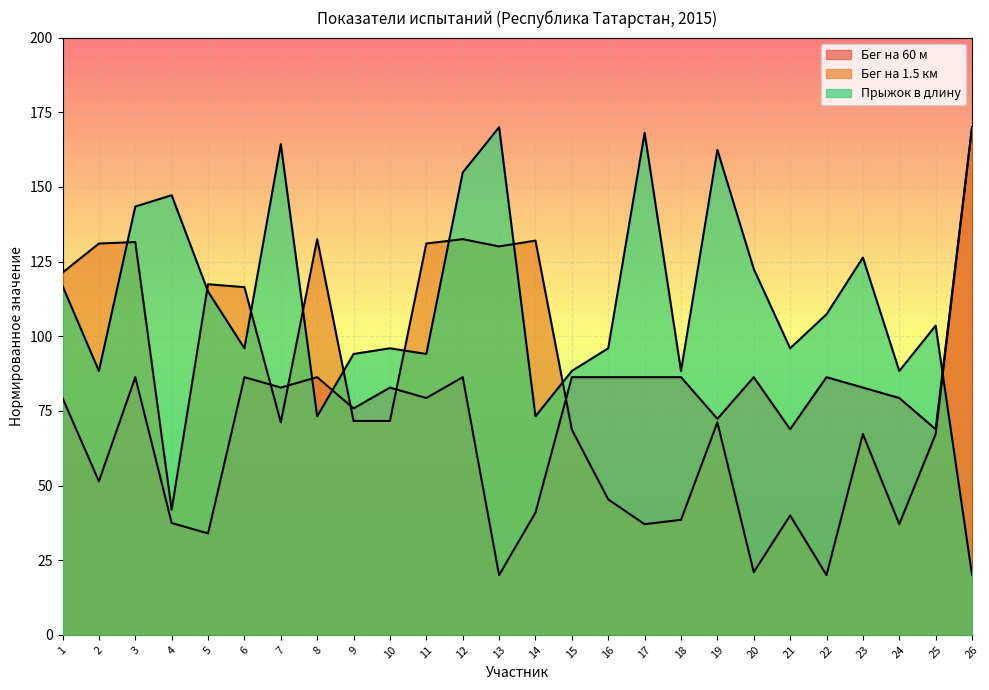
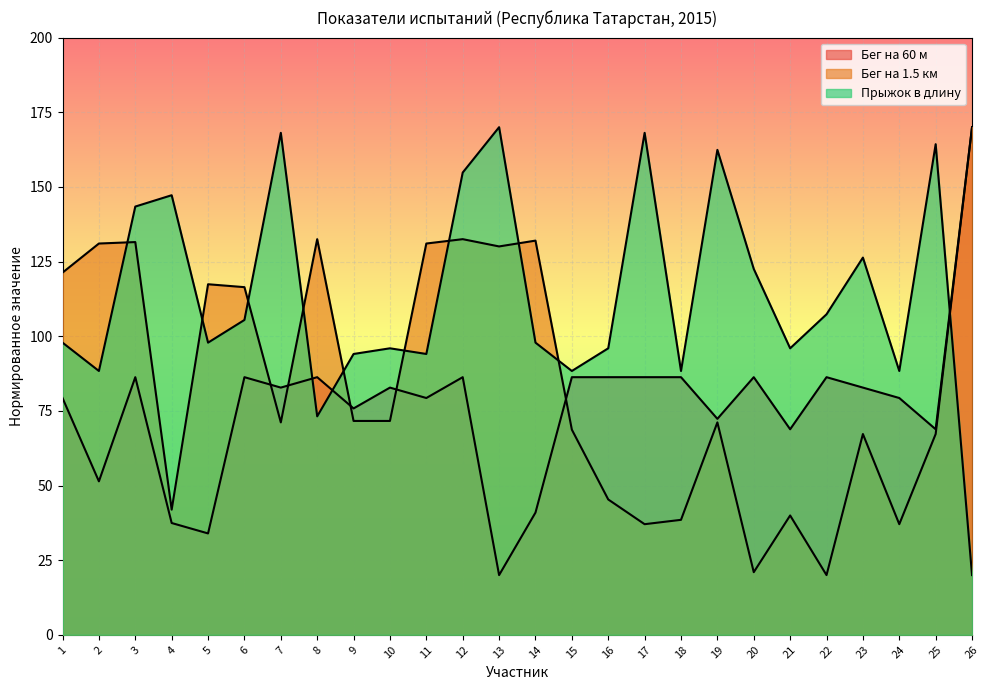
Прыжок в длину, 1: 117 -> 98
Прыжок в длину, 5: 115 -> 98
Прыжок в длину, 6: 96 -> 105
Прыжок в длину, 7: 164 -> 168
Прыжок в длину, 14: 73 -> 98
Прыжок в длину, 25: 104 -> 164
